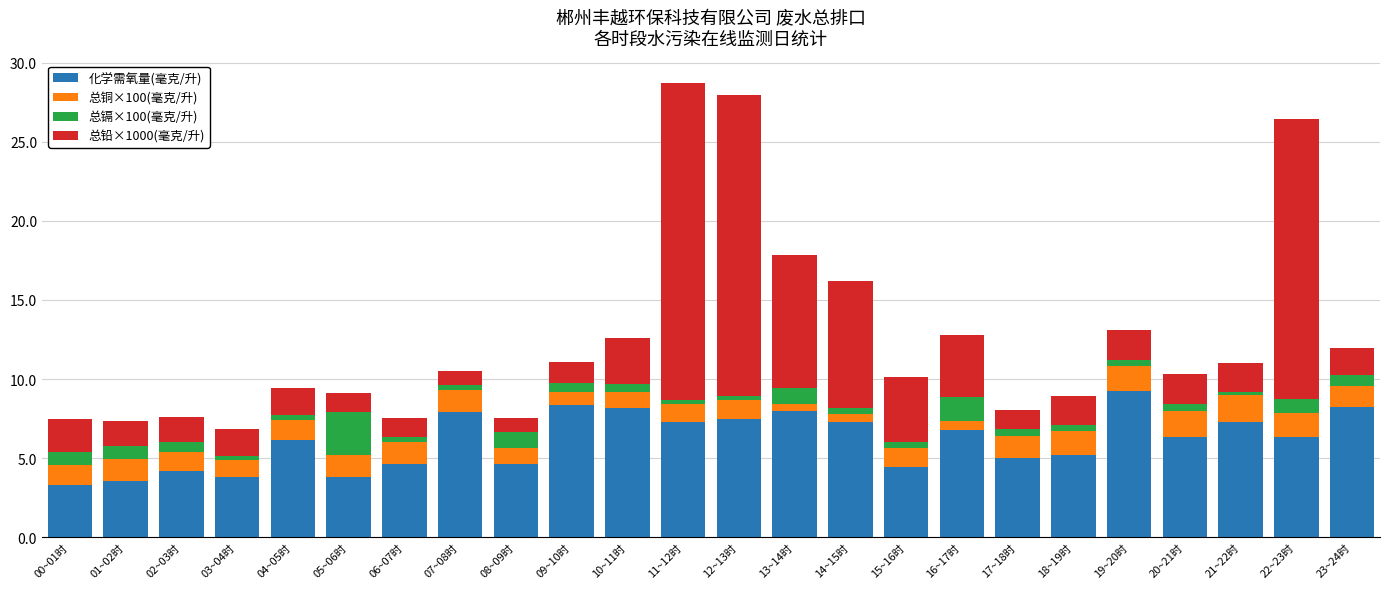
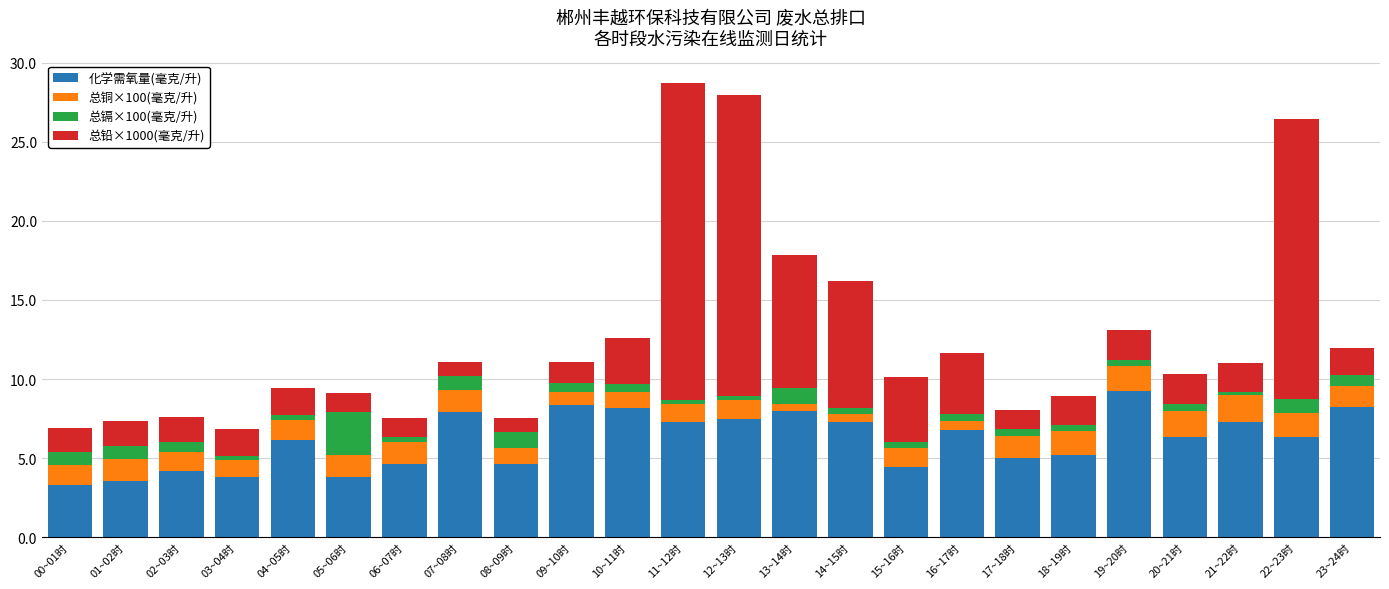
总铅×1000(毫克/升), 00~01时: 2.1 -> 1.5
总镉×100(毫克/升), 07~08时: 0.3 -> 0.9
总镉×100(毫克/升), 16~17时: 1.5 -> 0.4
